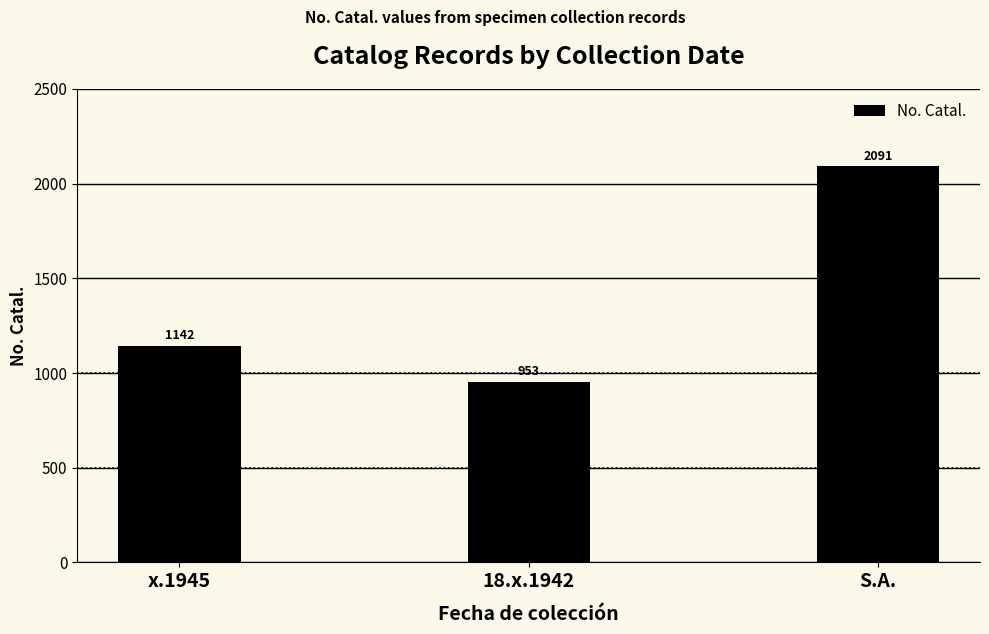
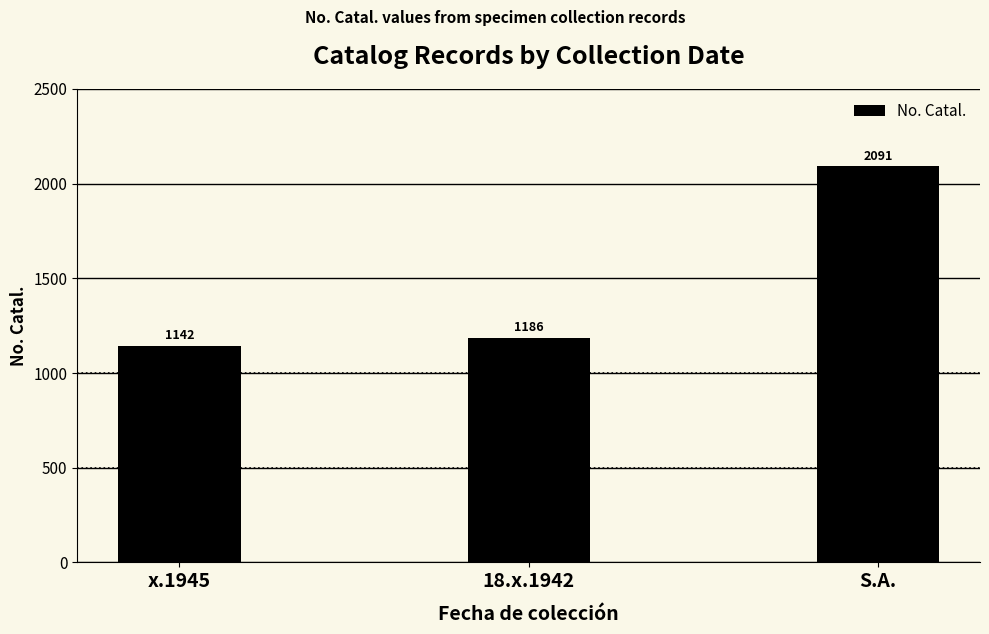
18.x.1942: 953 -> 1186
